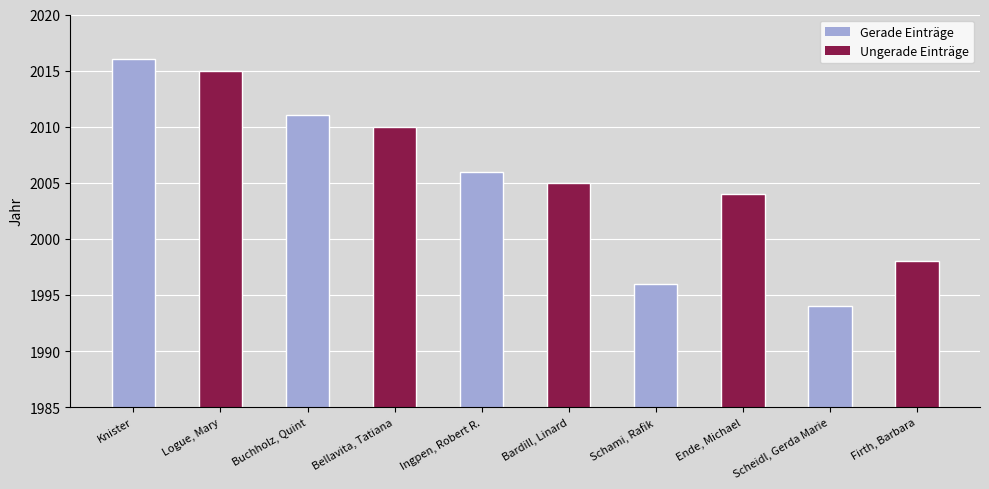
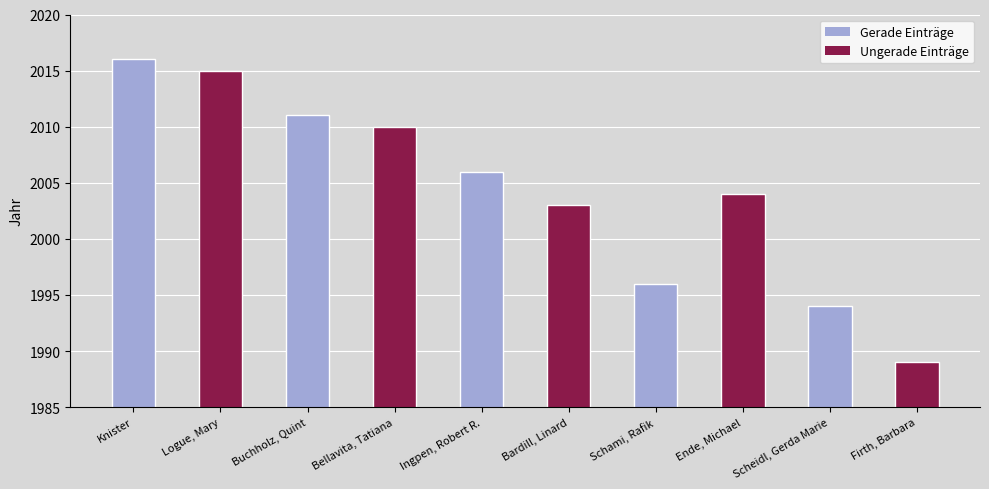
Bardill, Linard: 2005 -> 2003
Firth, Barbara: 1998 -> 1989
